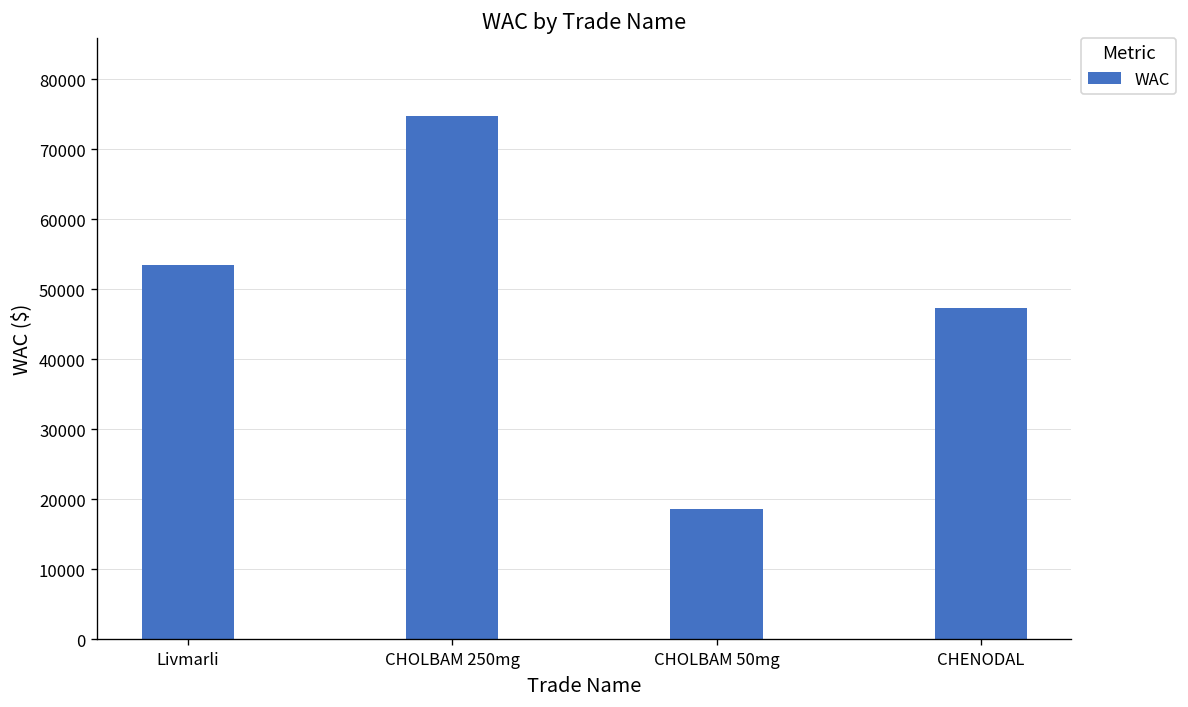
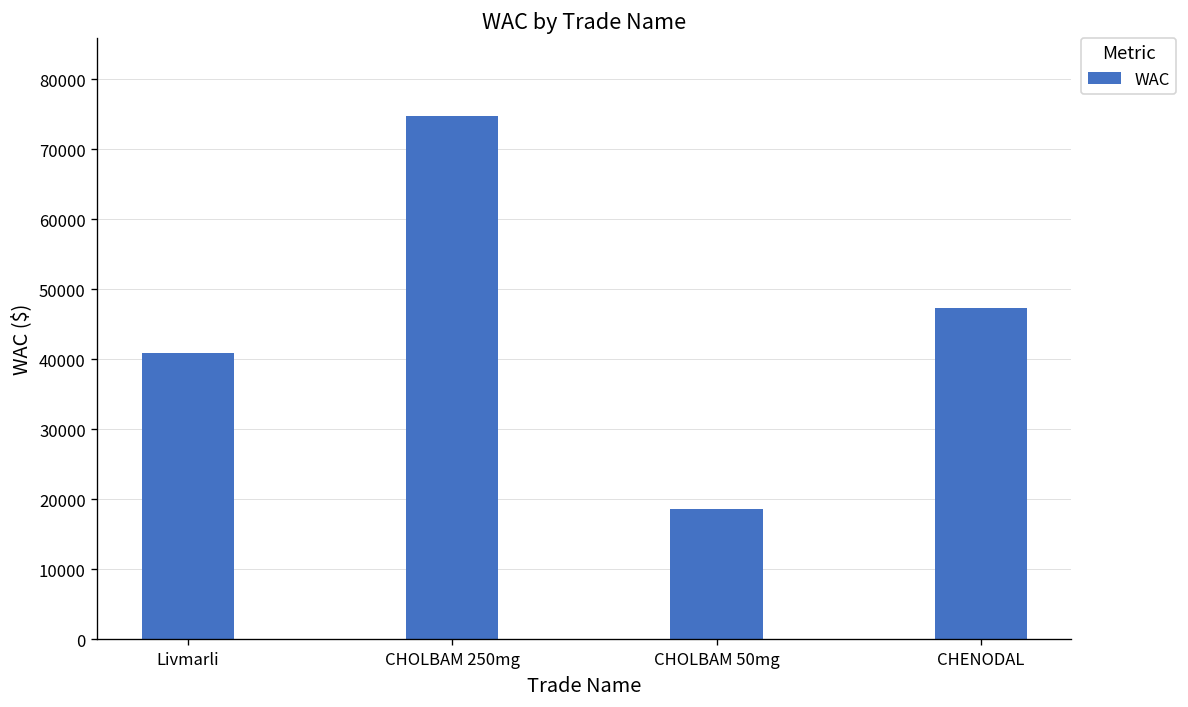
Livmarli: 53000 -> 41000
